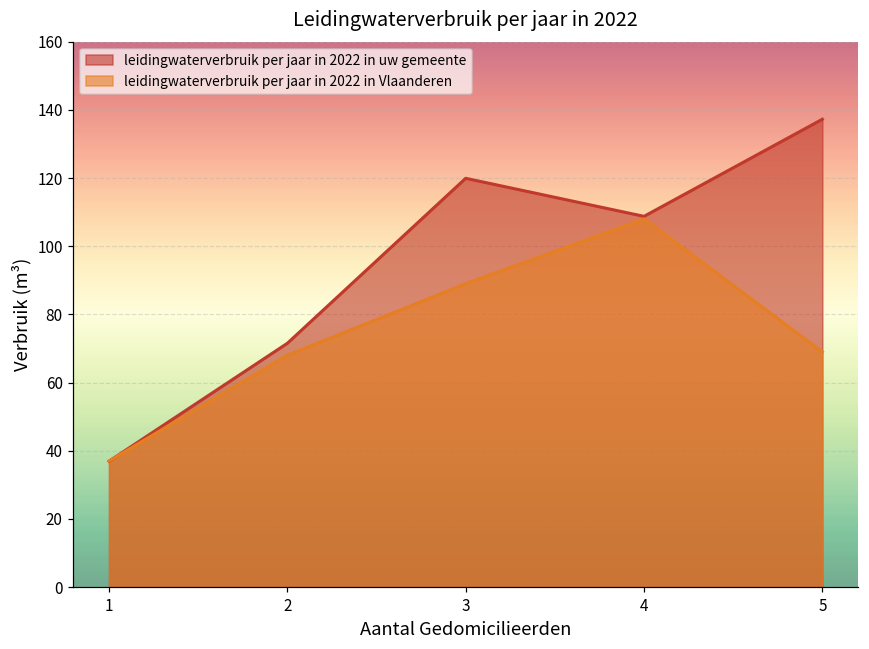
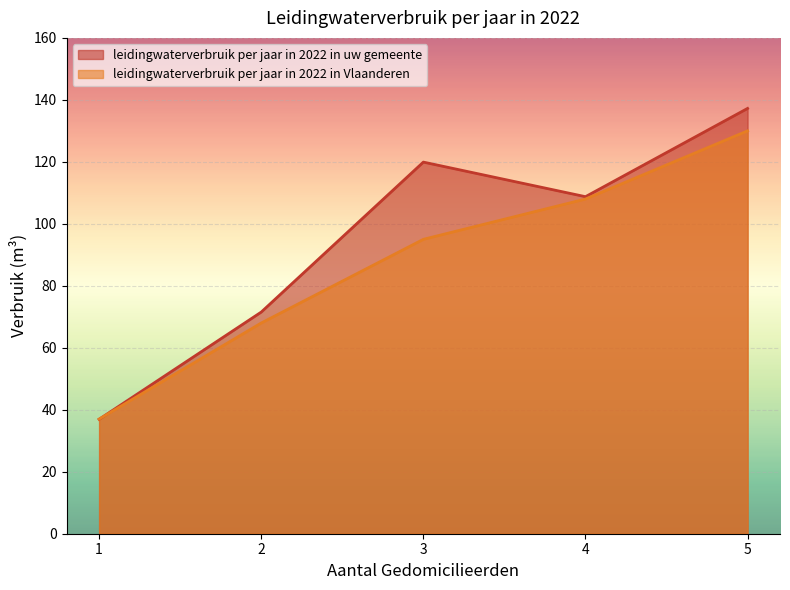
leidingwaterverbruik per jaar in 2022 in Vlaanderen, 3: 89 -> 95
leidingwaterverbruik per jaar in 2022 in Vlaanderen, 5: 69 -> 130
